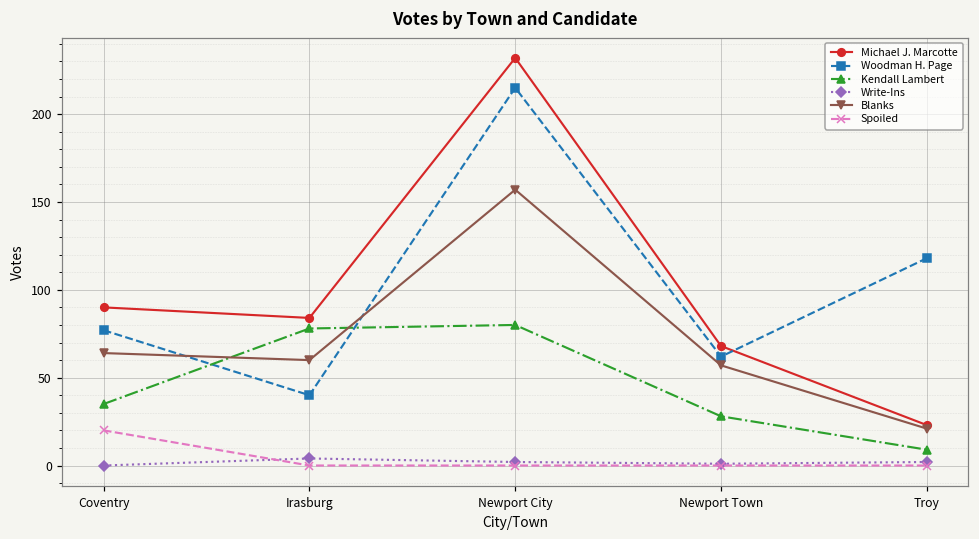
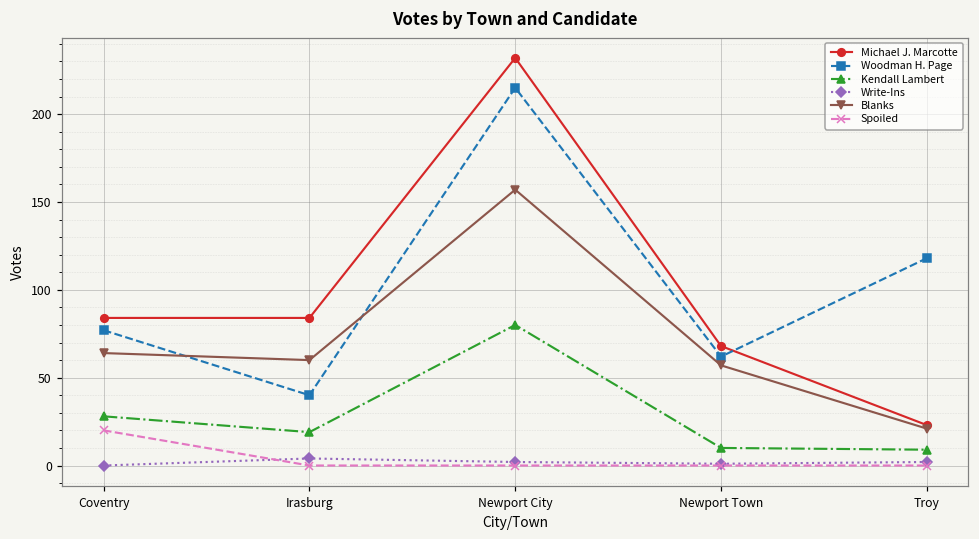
Michael J. Marcotte, Coventry: 90 -> 84
Kendall Lambert, Coventry: 35 -> 28
Kendall Lambert, Irasburg: 78 -> 19
Kendall Lambert, Newport Town: 28 -> 10
